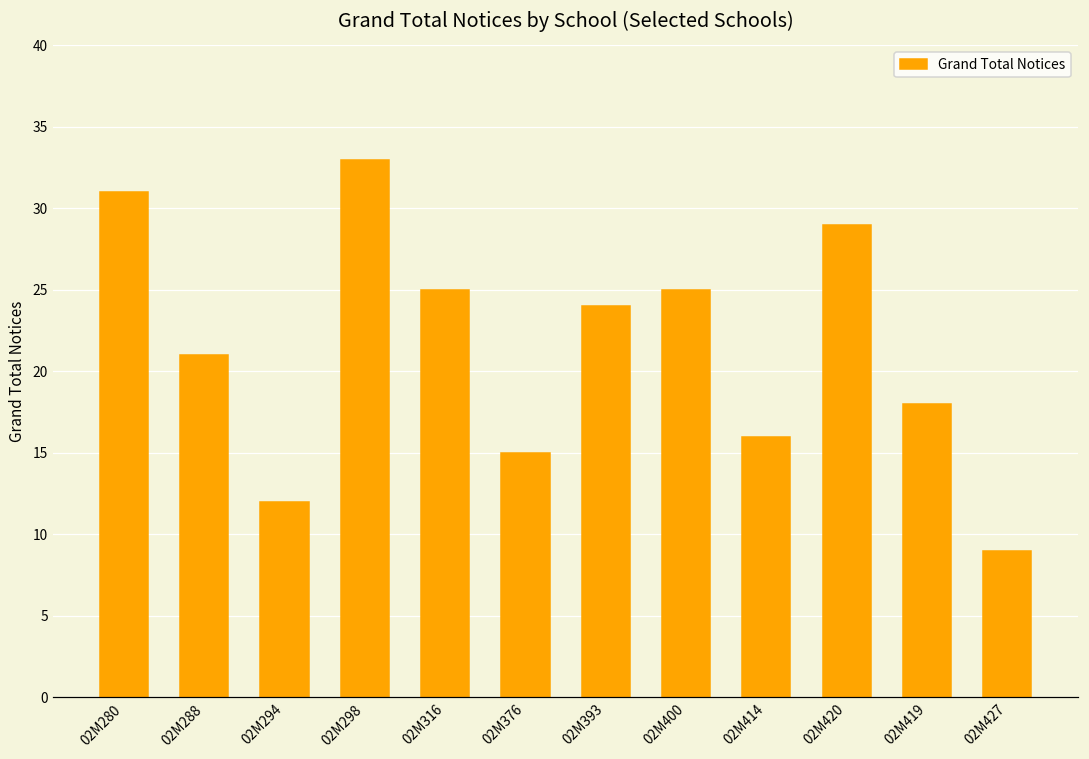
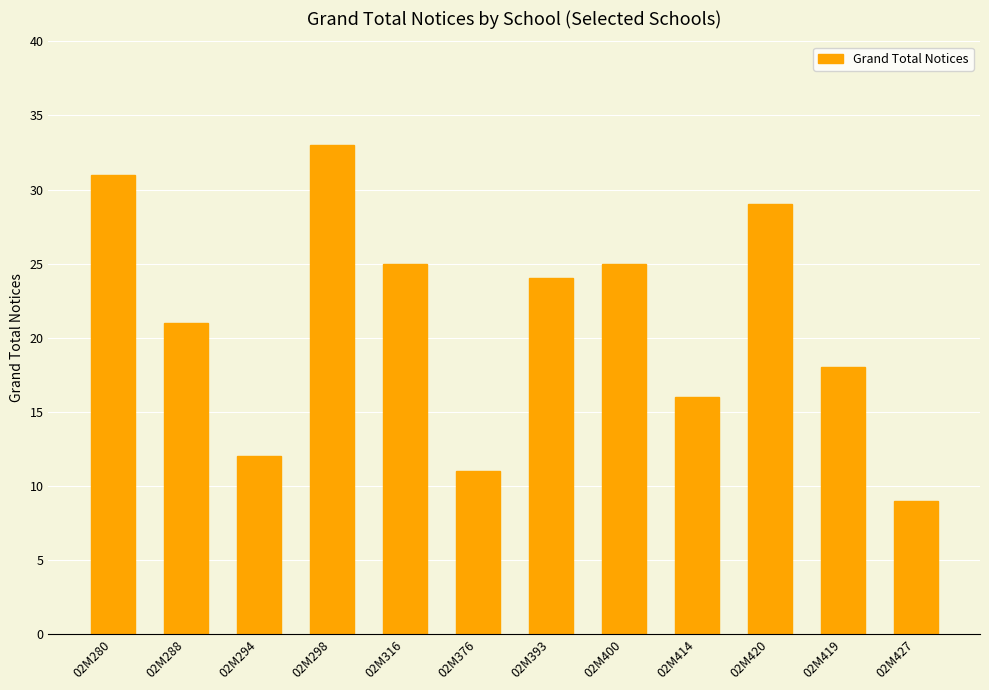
02M376: 15 -> 11
